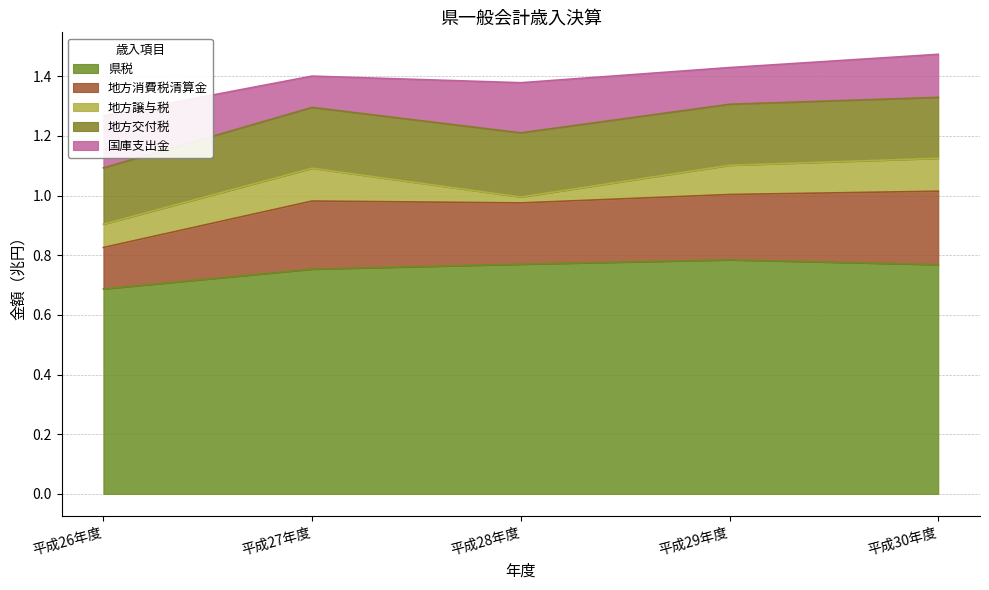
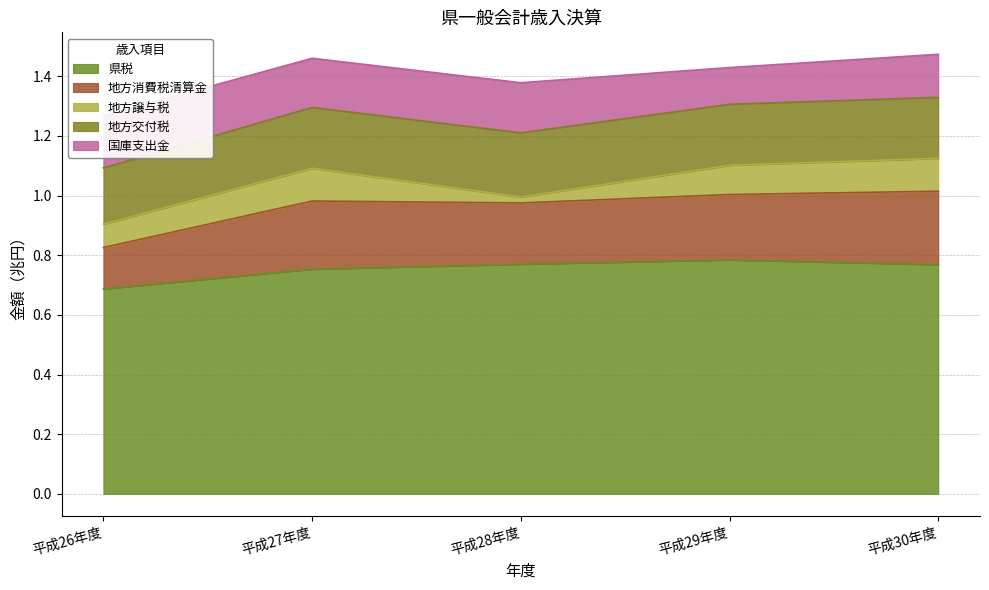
国庫支出金, 平成27年度: 0.11 -> 0.16
